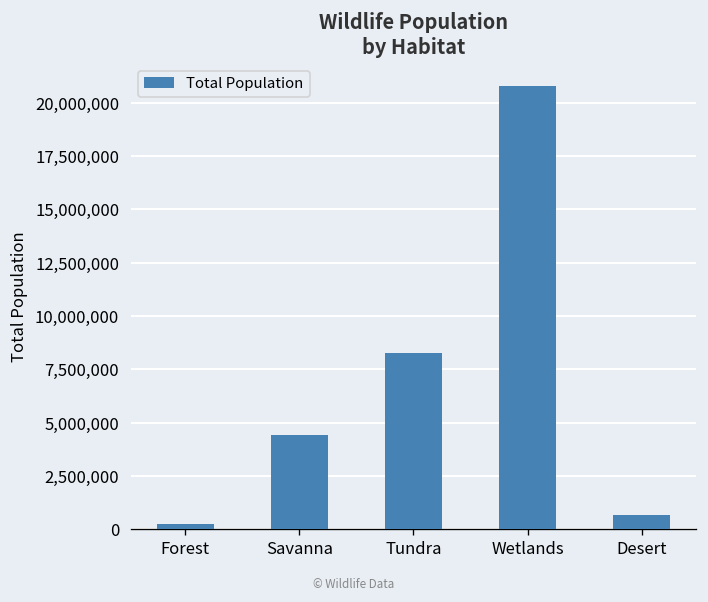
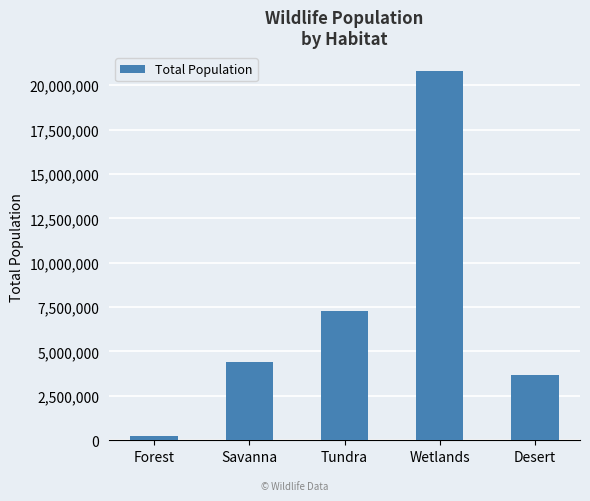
Tundra: 8,300,000 -> 7,300,000
Desert: 700,000 -> 3,700,000
